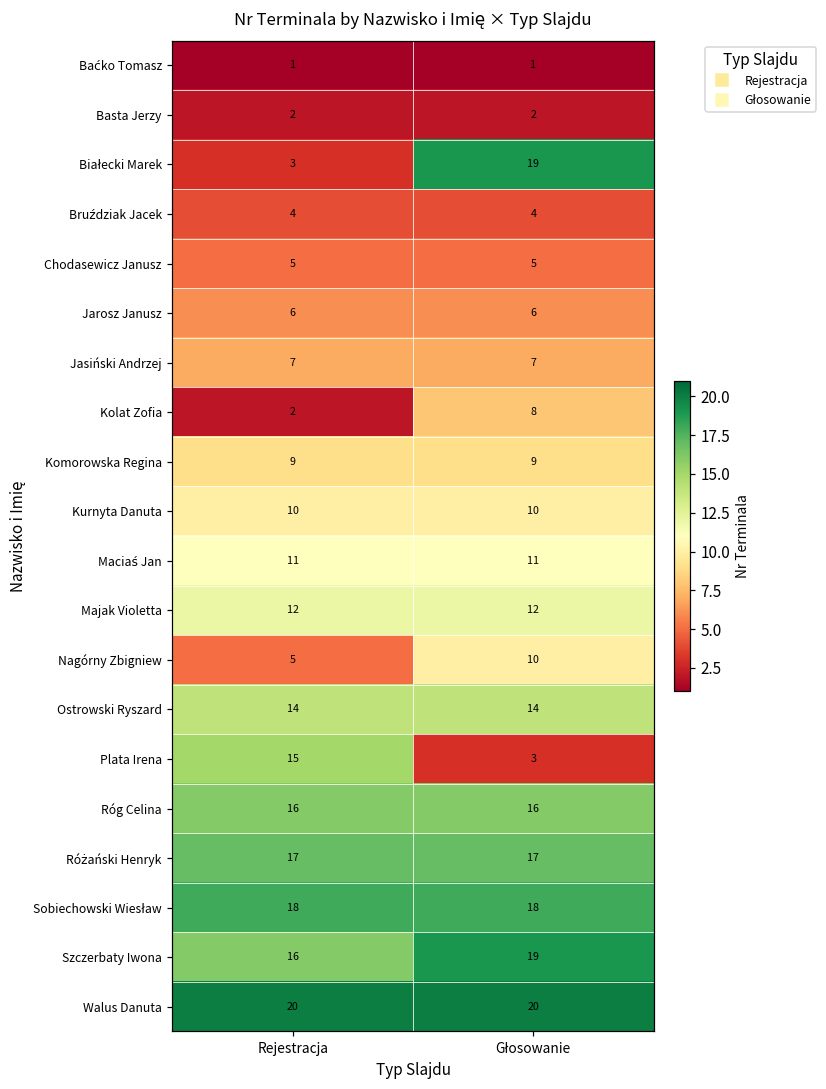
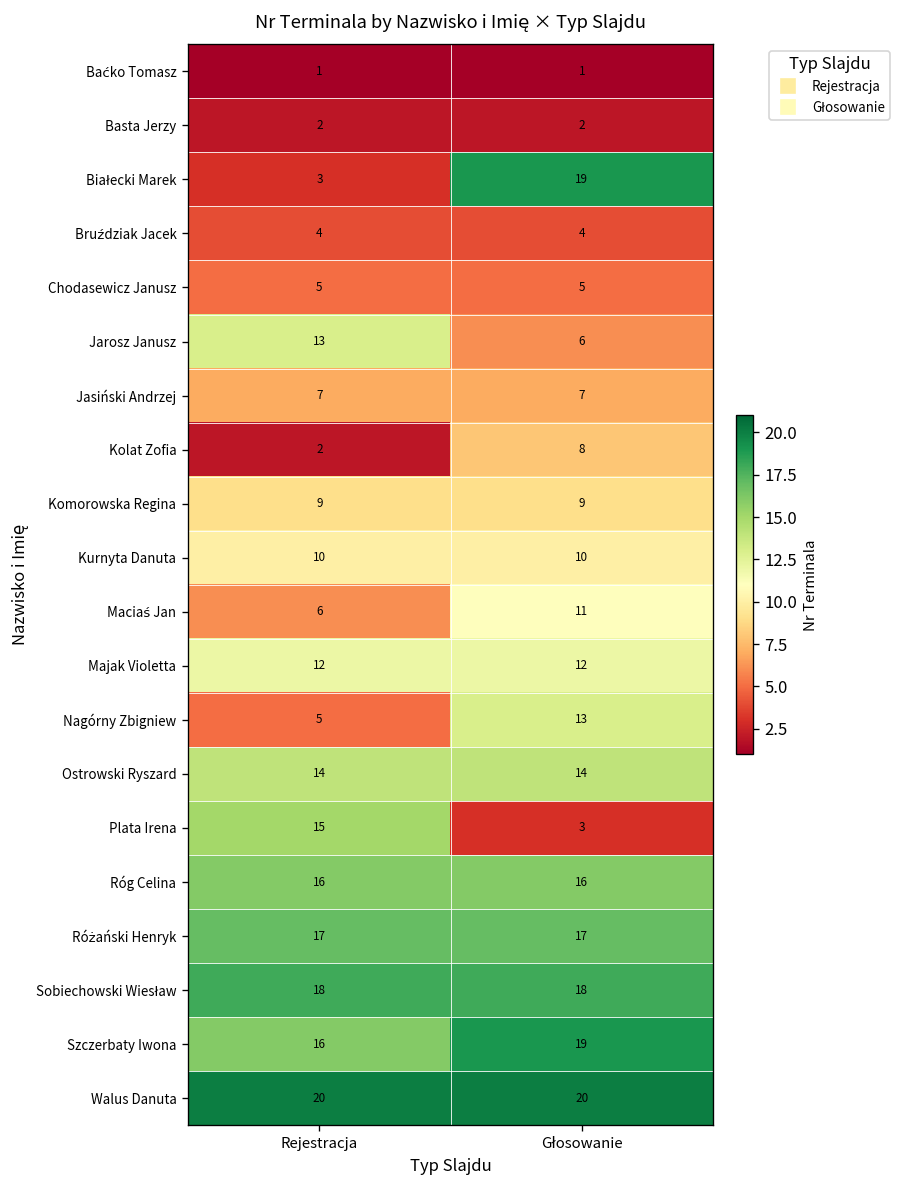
Jarosz Janusz, Rejestracja: 6 -> 13
Maciaś Jan, Rejestracja: 11 -> 6
Nagórny Zbigniew, Głosowanie: 10 -> 13
